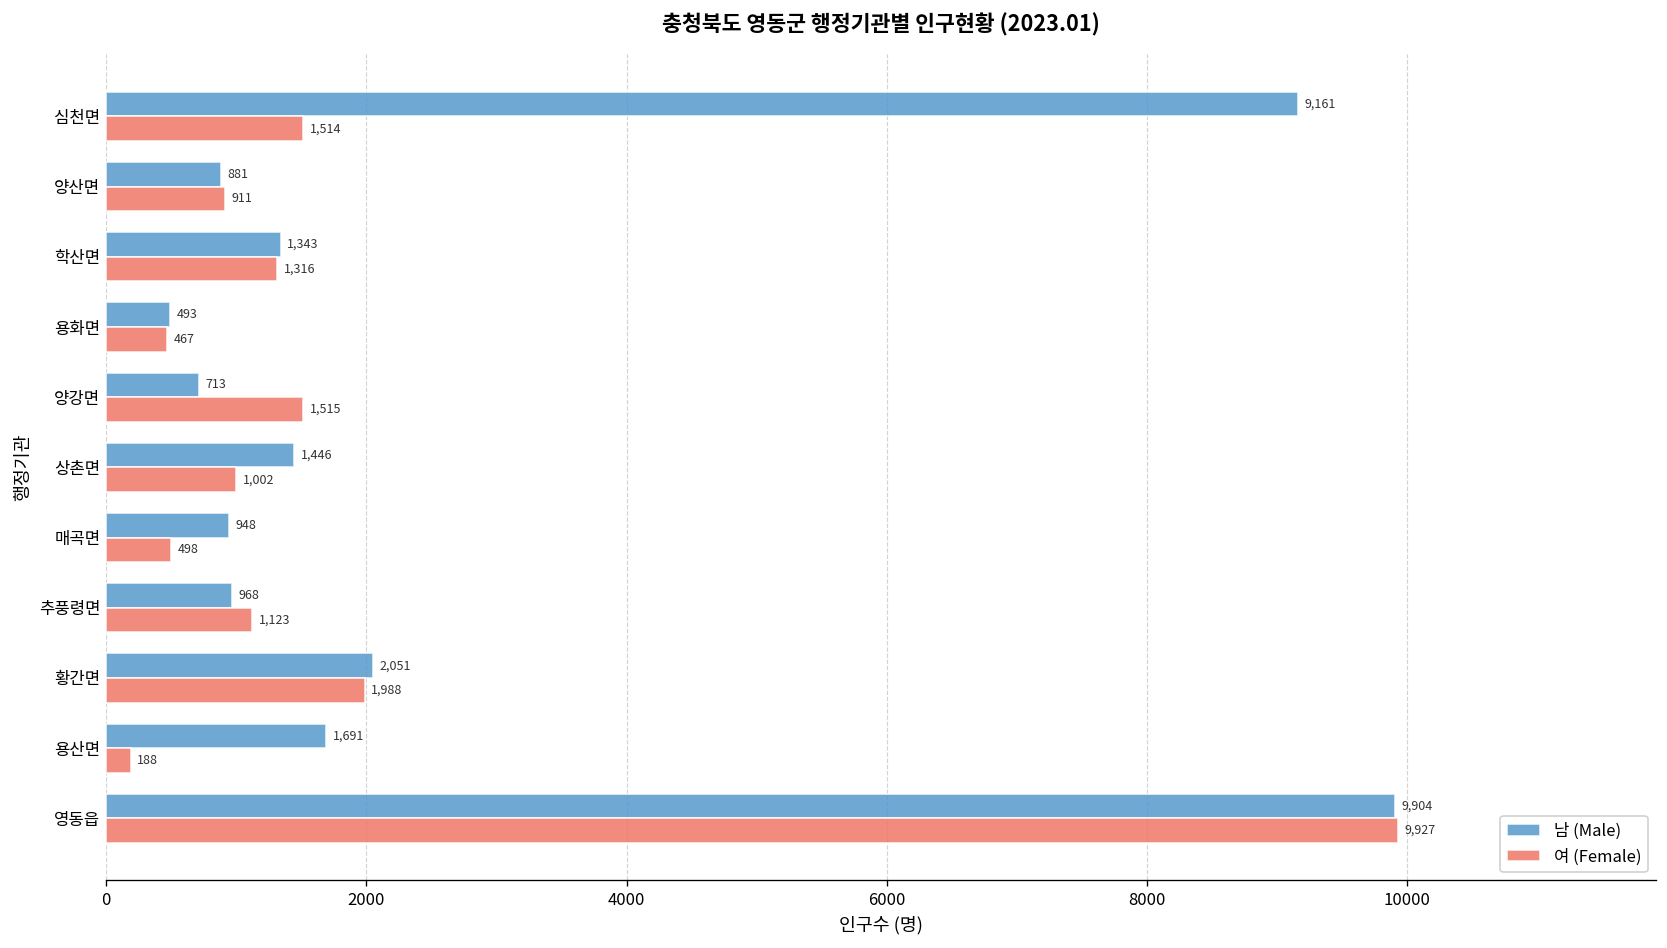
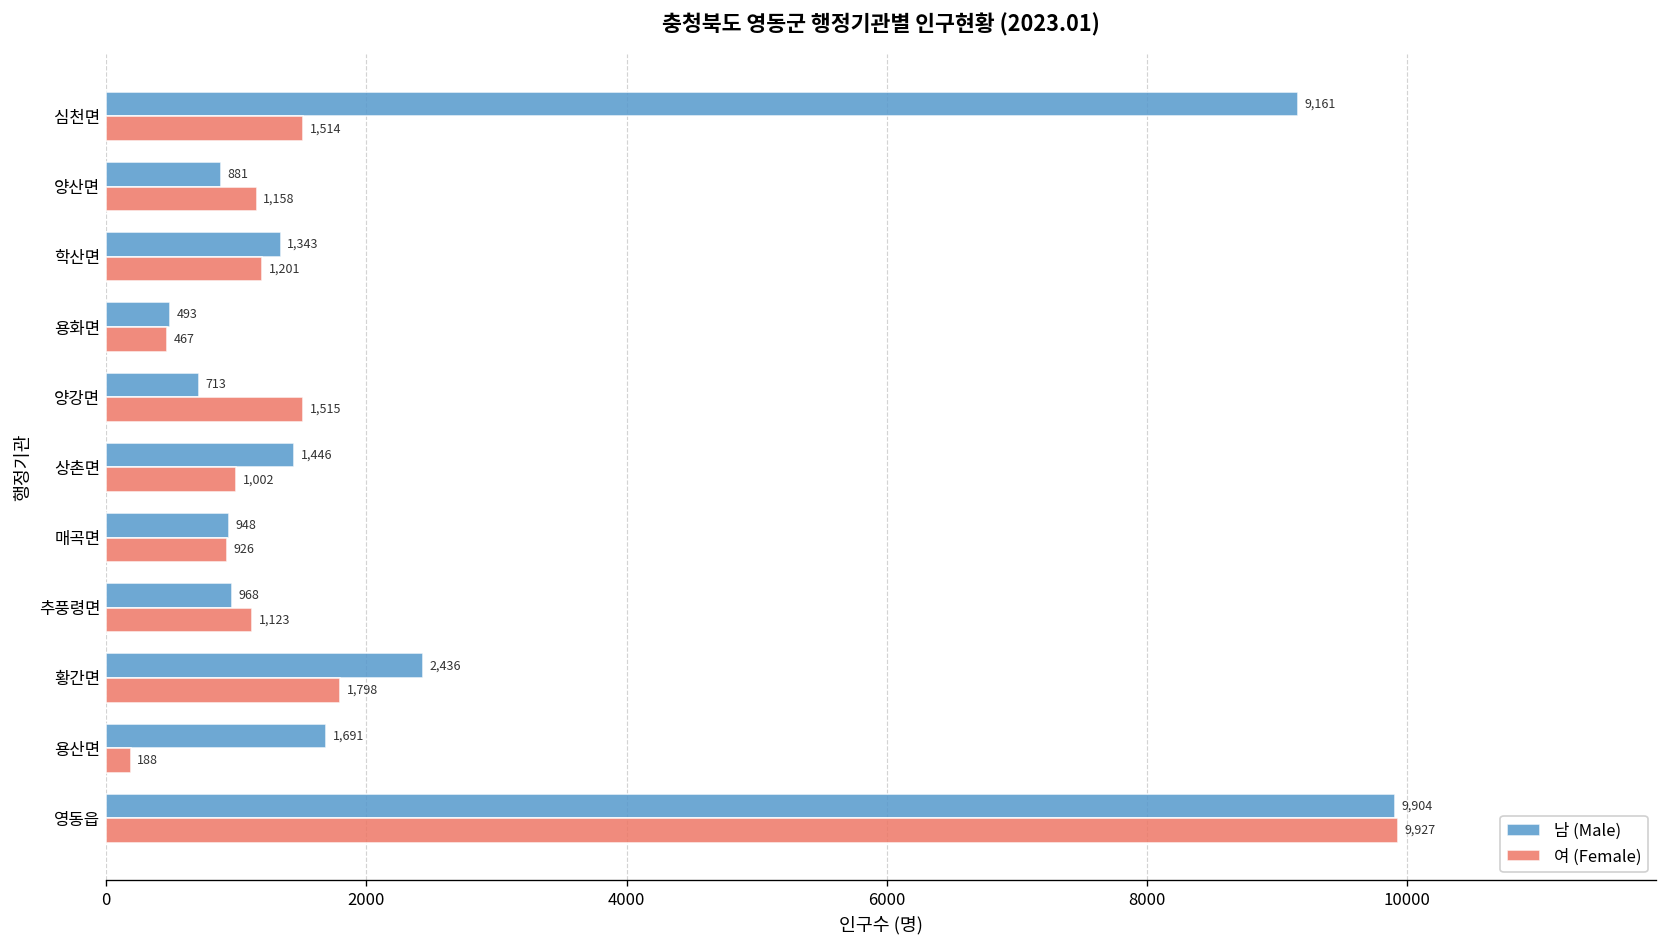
여 (Female), 양산면: 911 -> 1,158
여 (Female), 학산면: 1,316 -> 1,201
여 (Female), 매곡면: 498 -> 926
남 (Male), 황간면: 2,051 -> 2,436
여 (Female), 황간면: 1,988 -> 1,798
